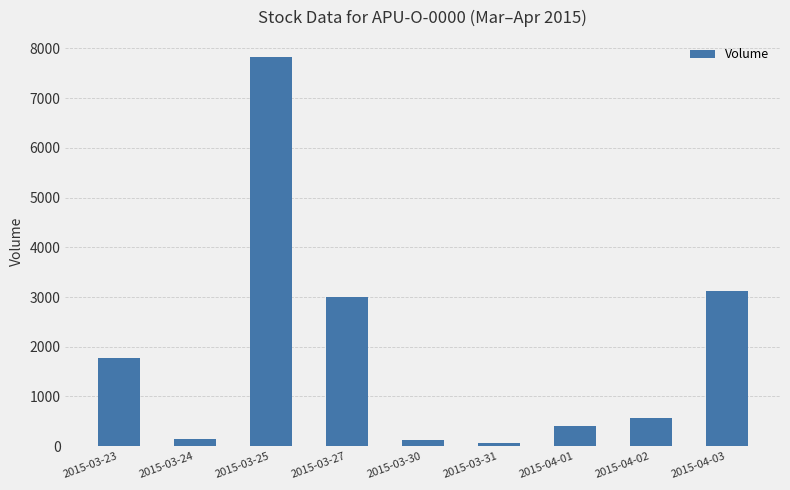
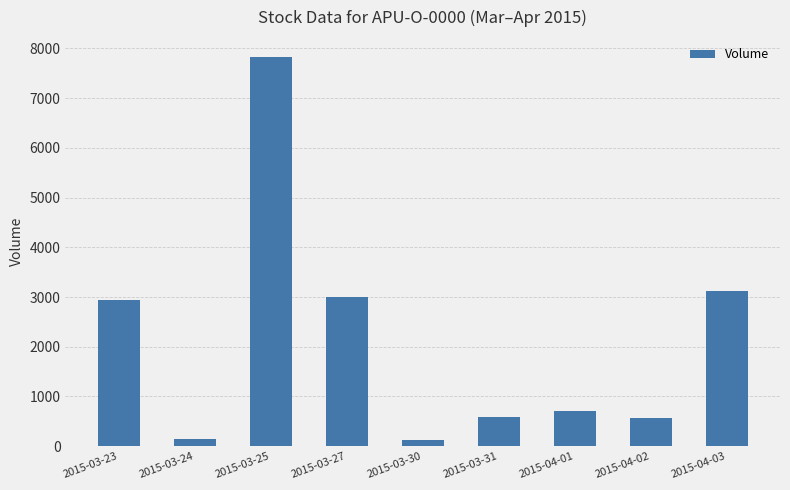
2015-03-23: 1800 -> 2900
2015-03-31: 100 -> 600
2015-04-01: 400 -> 700
